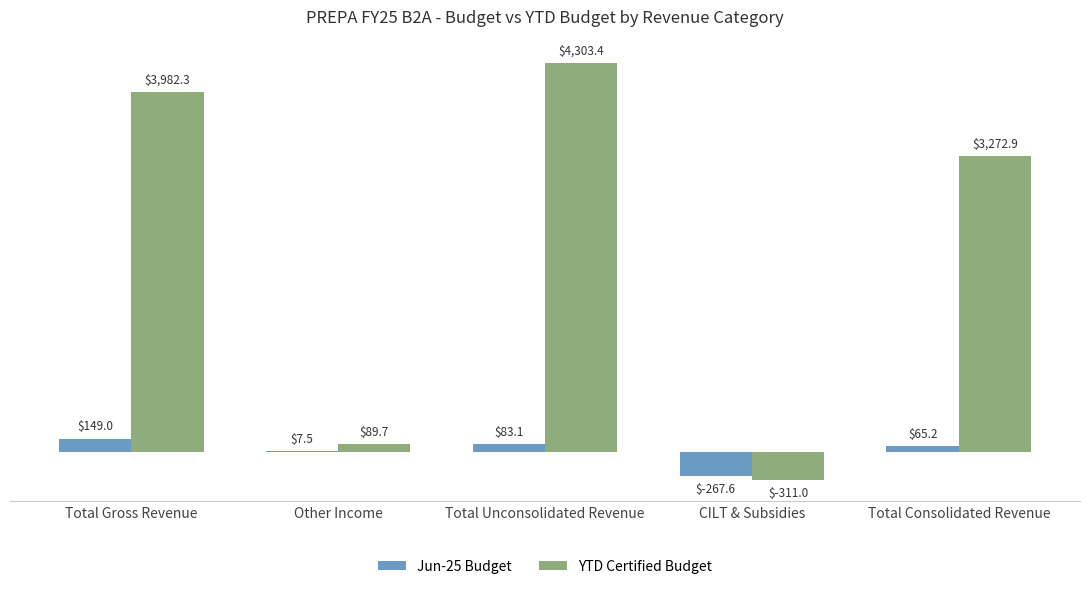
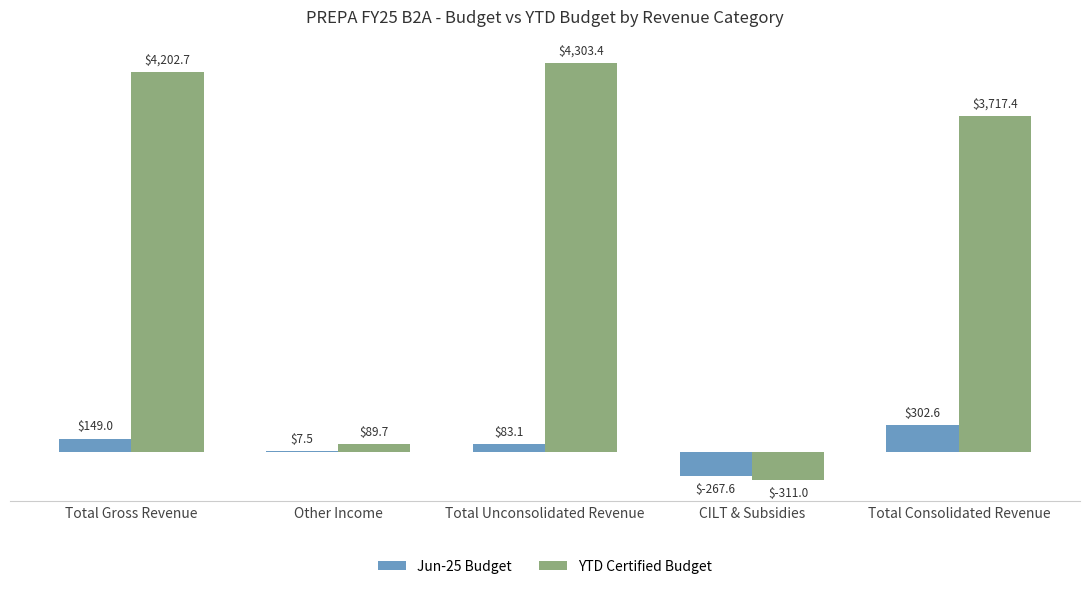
YTD Certified Budget, Total Gross Revenue: $3,982.3 -> $4,202.7
Jun-25 Budget, Total Consolidated Revenue: $65.2 -> $302.6
YTD Certified Budget, Total Consolidated Revenue: $3,272.9 -> $3,717.4
